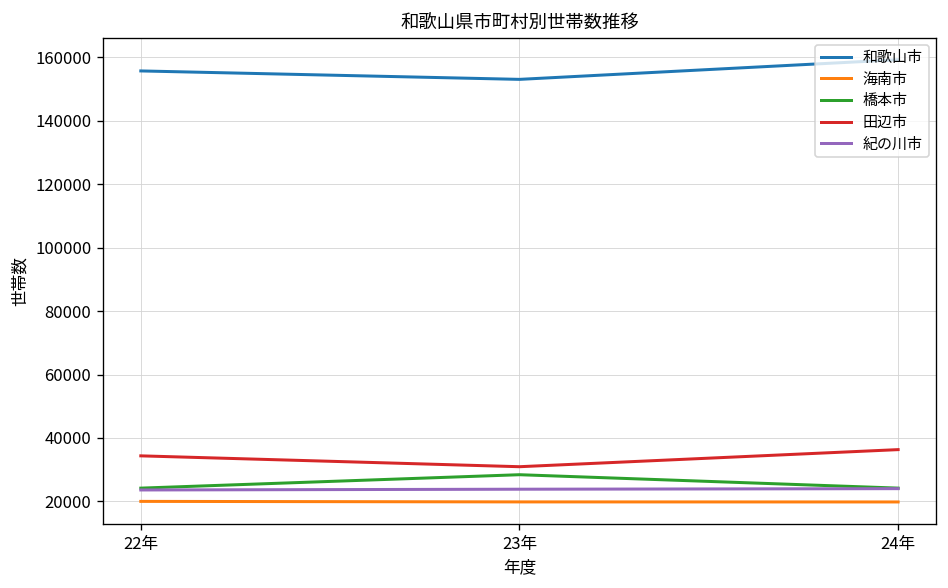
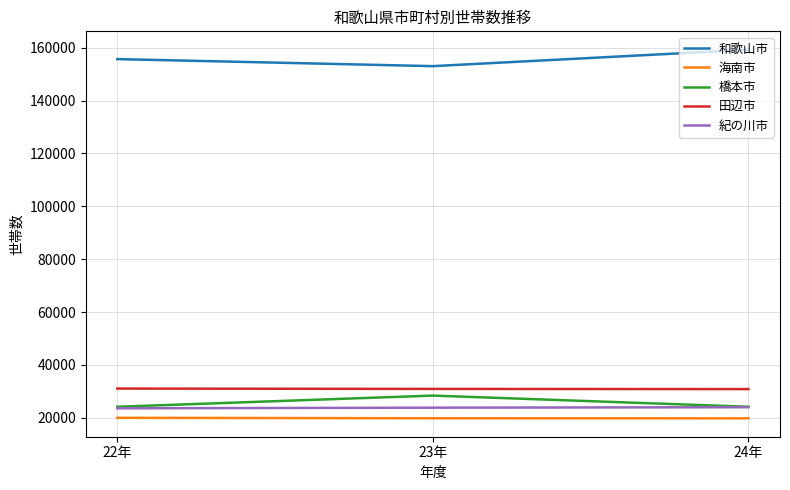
田辺市, 22年: 34000 -> 31000
田辺市, 24年: 36000 -> 31000
